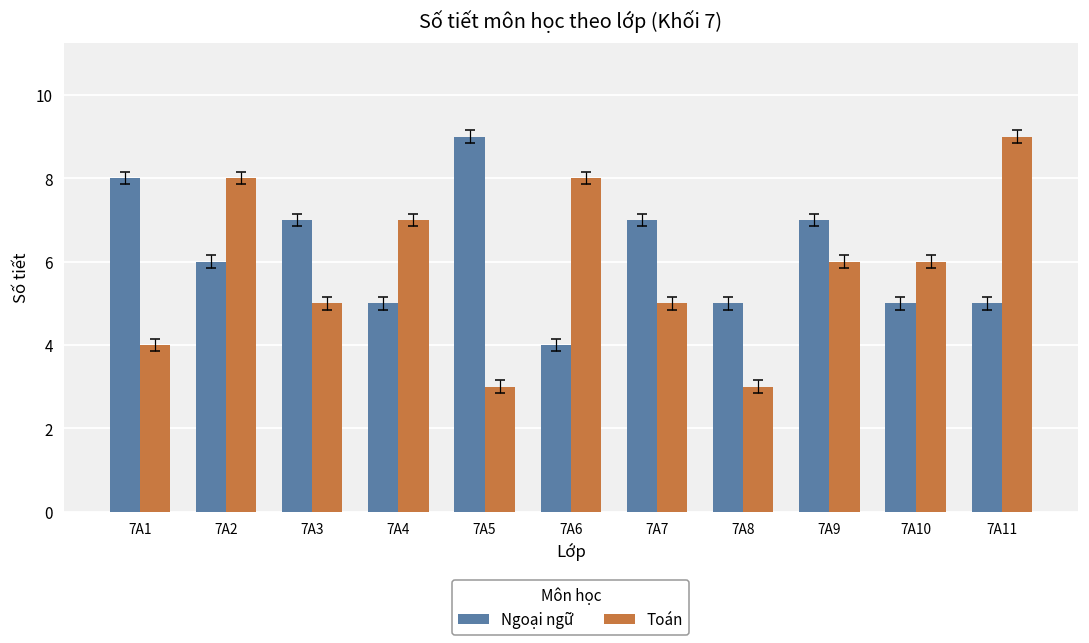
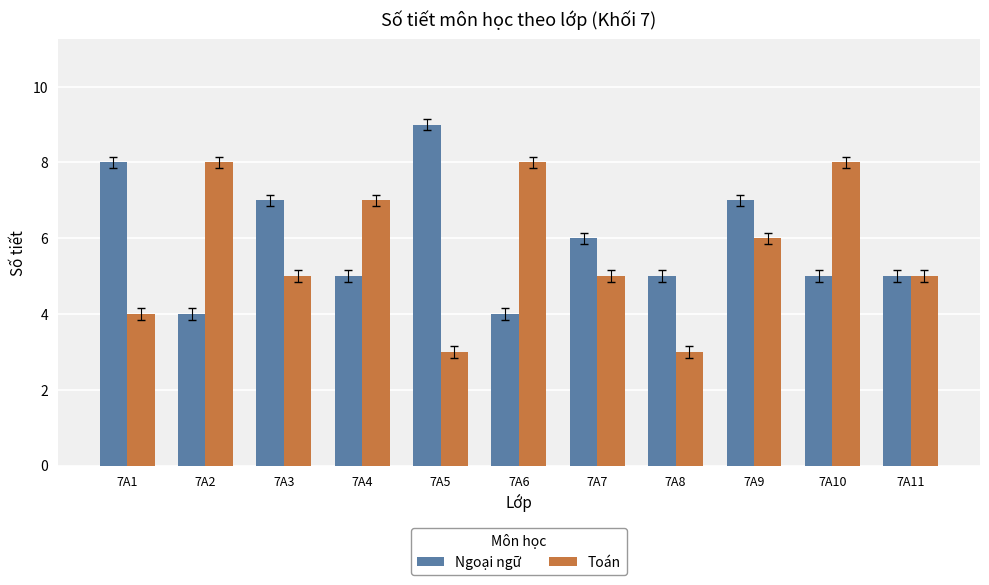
Ngoại ngữ, 7A2: 6 -> 4
Ngoại ngữ, 7A7: 7 -> 6
Toán, 7A10: 6 -> 8
Toán, 7A11: 9 -> 5
